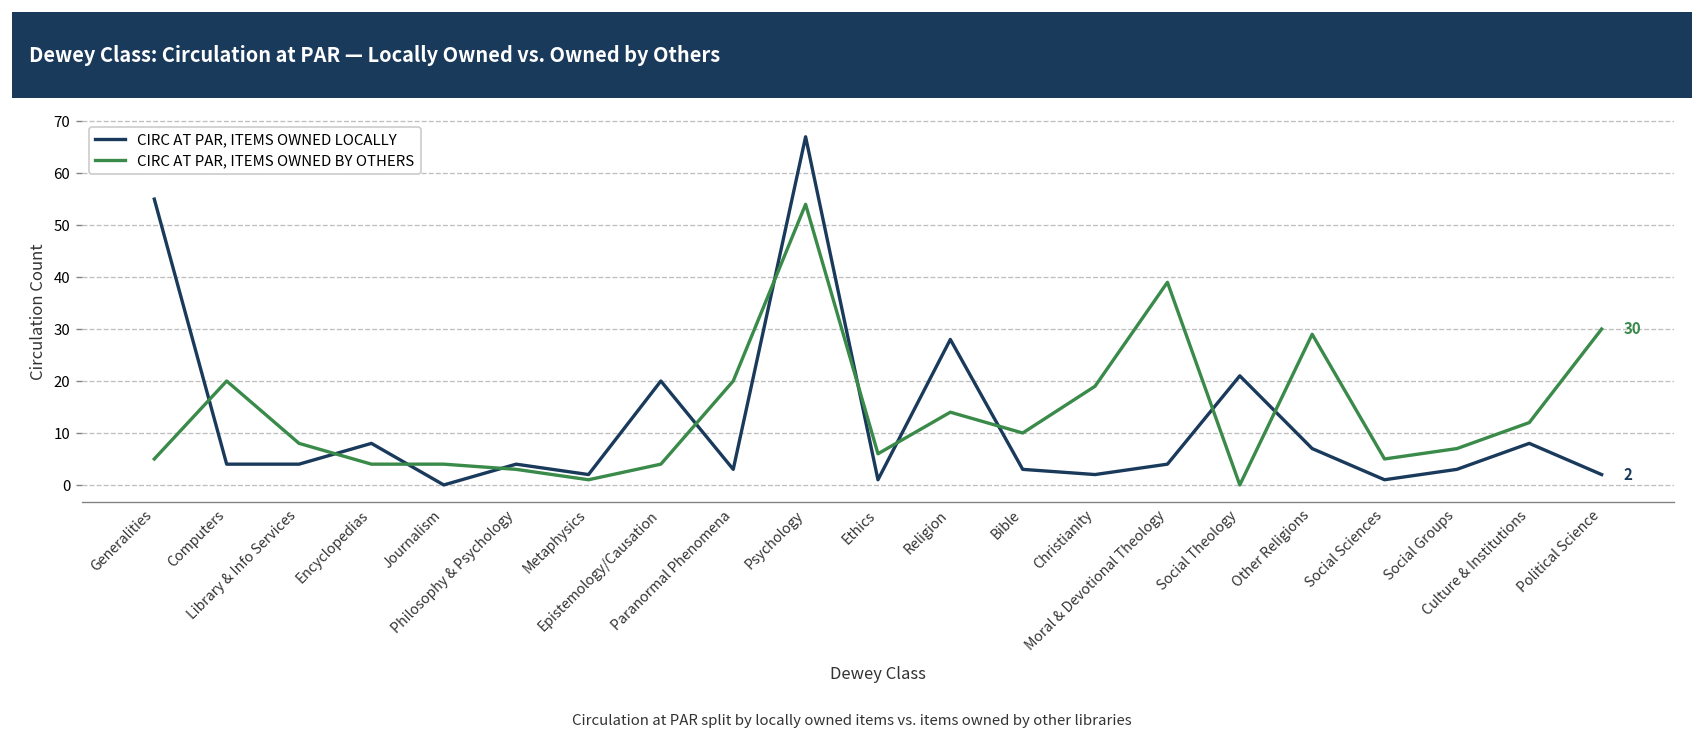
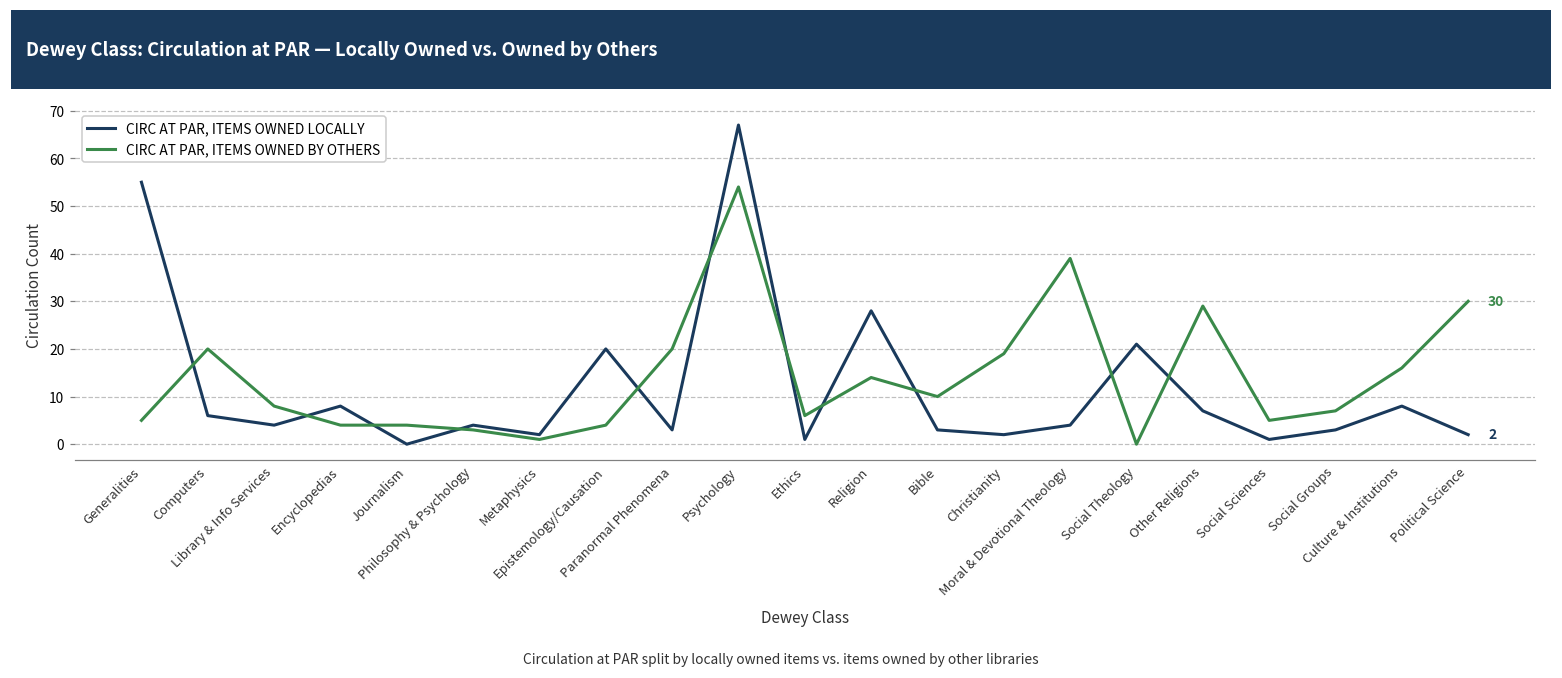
CIRC AT PAR, ITEMS OWNED LOCALLY, Computers: 4 -> 6
CIRC AT PAR, ITEMS OWNED BY OTHERS, Culture & Institutions: 12 -> 16
